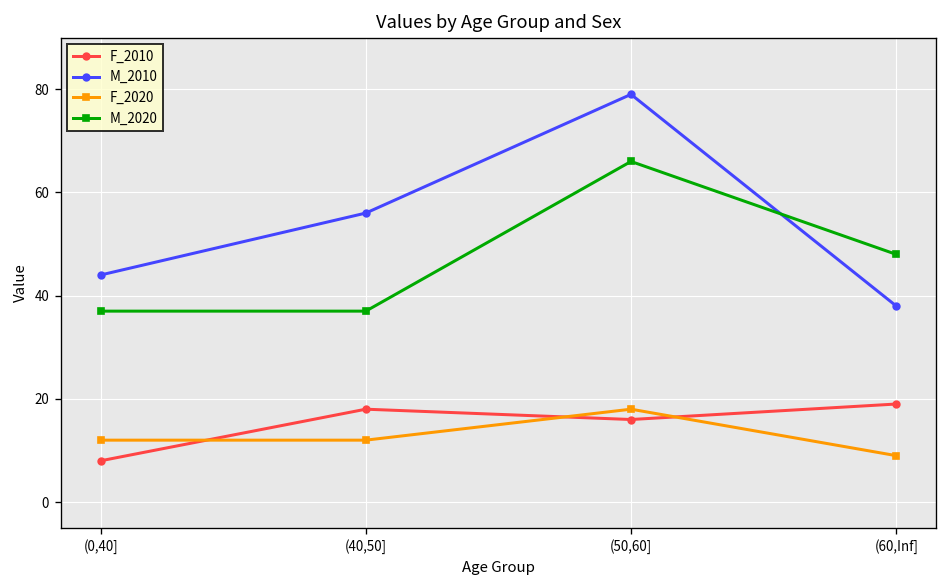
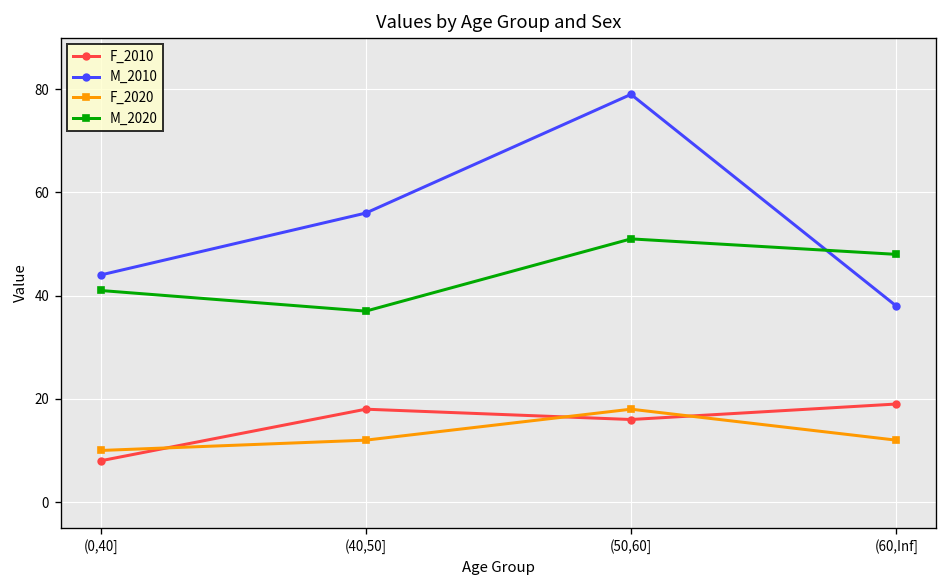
F_2020, (0,40]: 12 -> 10
M_2020, (0,40]: 37 -> 41
M_2020, (50,60]: 66 -> 51
F_2020, (60,Inf]: 9 -> 12
